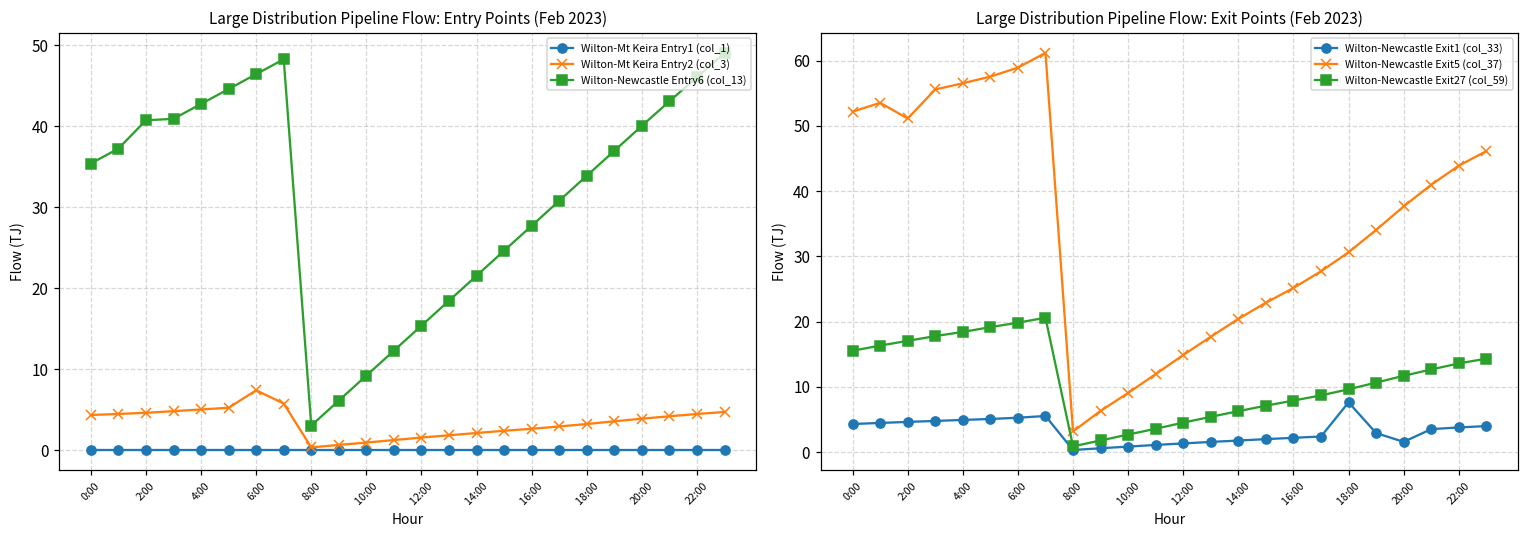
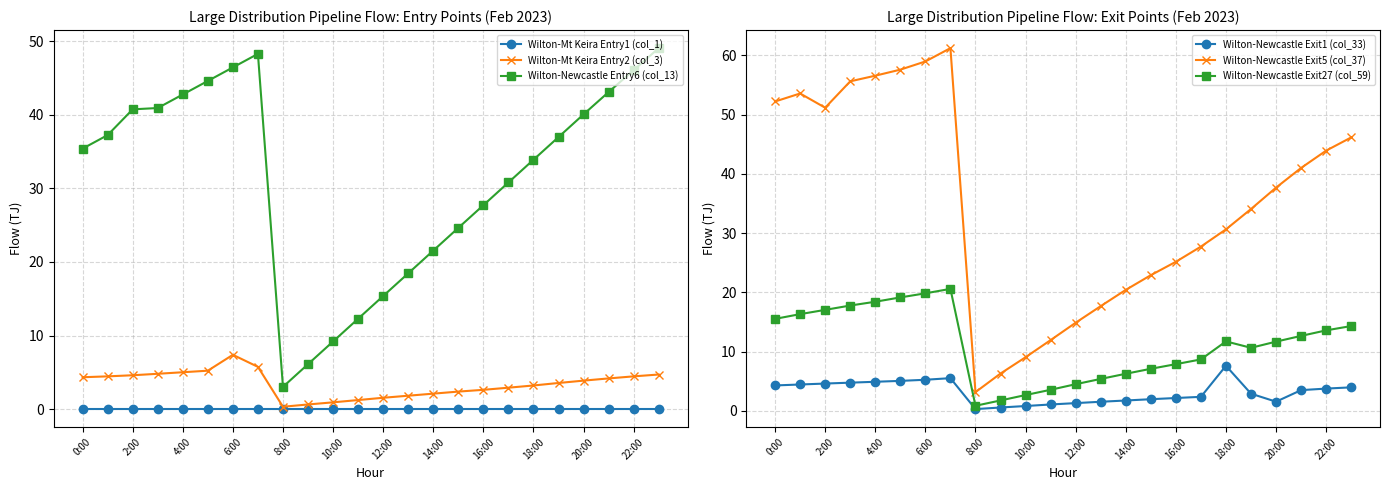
Large Distribution Pipeline Flow: Exit Points (Feb 2023), Wilton-Newcastle Exit27 (col_59), 18:00: 10 -> 12
